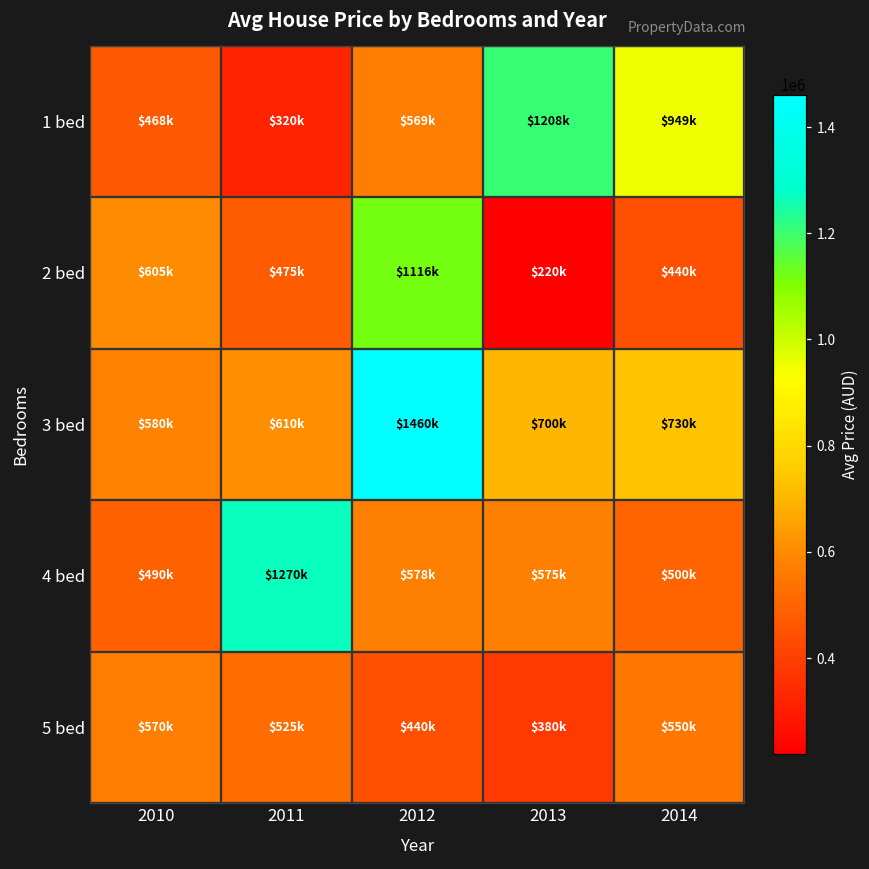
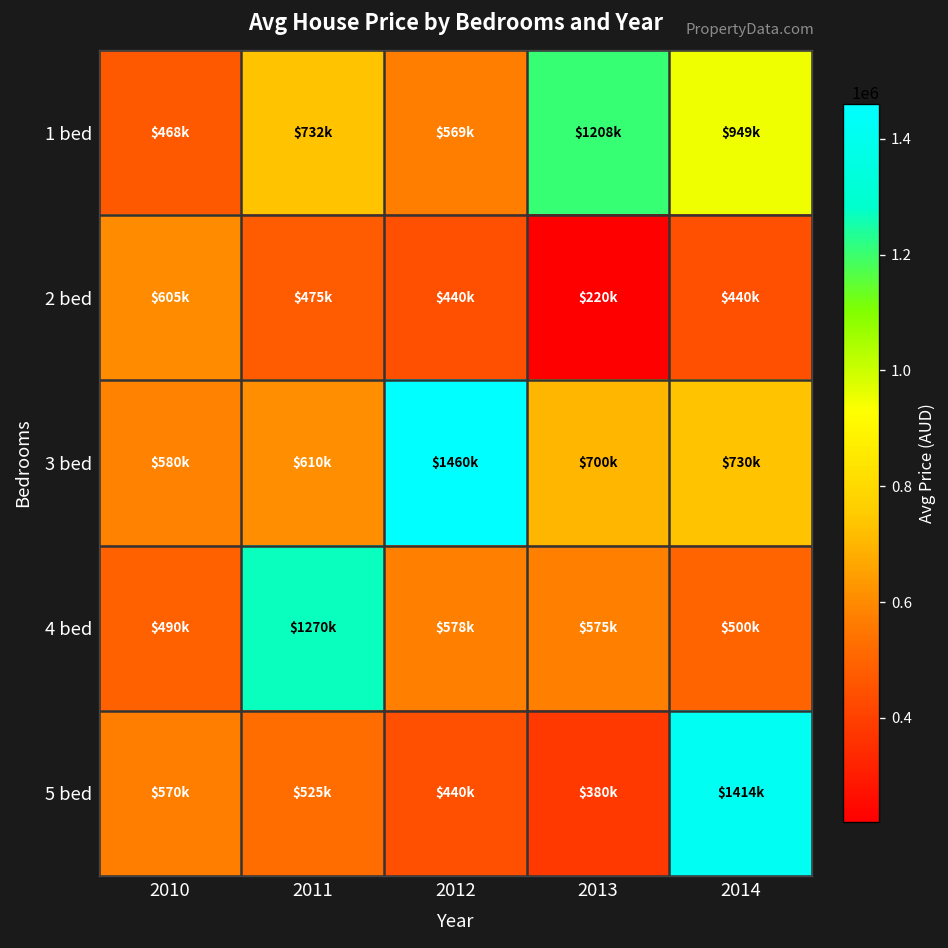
1 bed, 2011: $320k -> $732k
2 bed, 2012: $1116k -> $440k
5 bed, 2014: $550k -> $1414k
